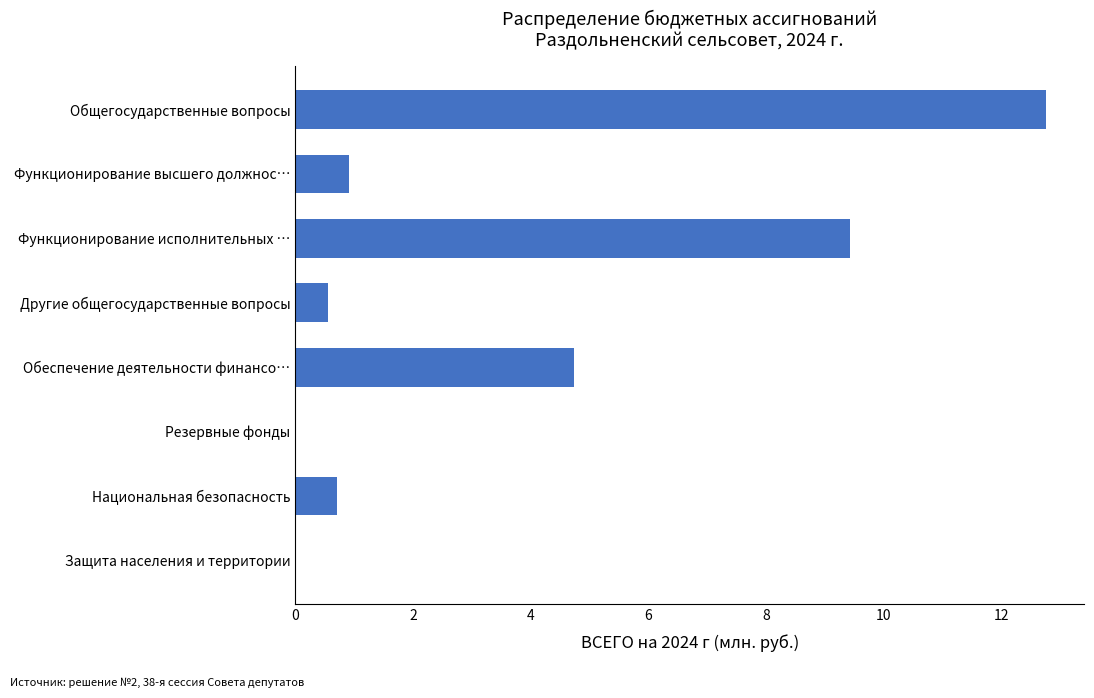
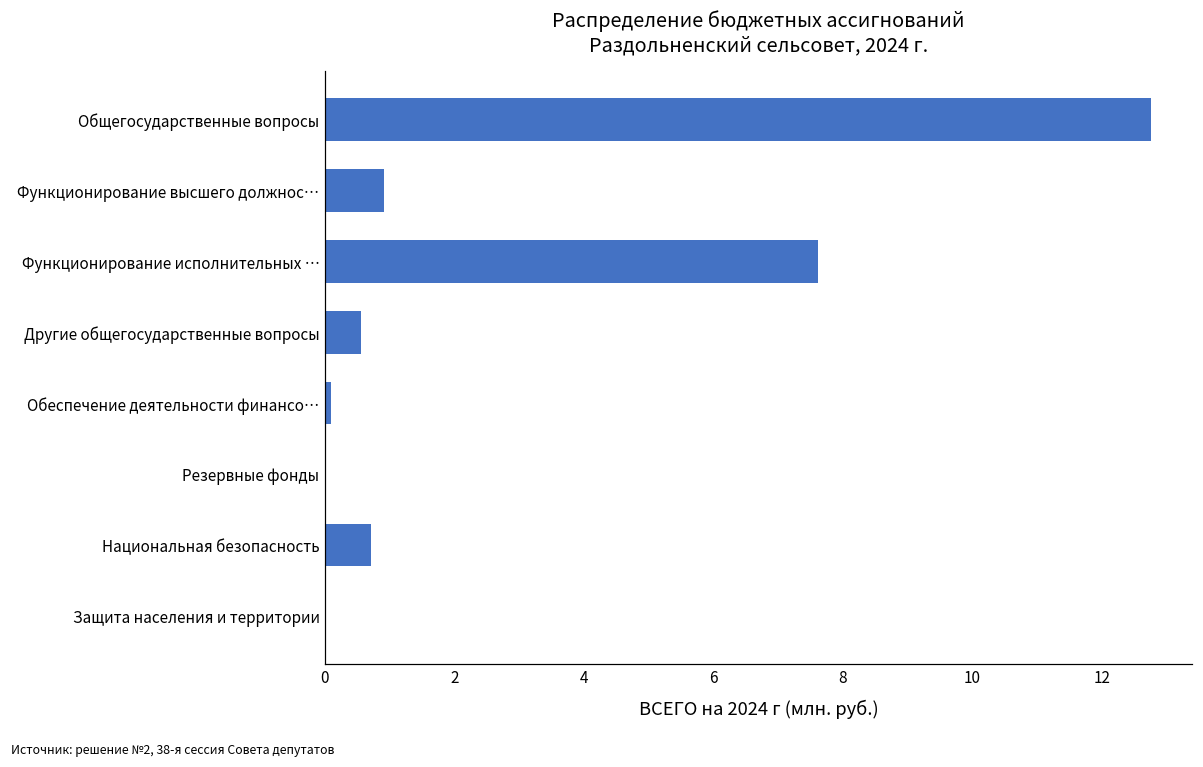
Функционирование исполнительных …: 9.4 -> 7.6
Обеспечение деятельности финансо…: 4.7 -> 0.1
